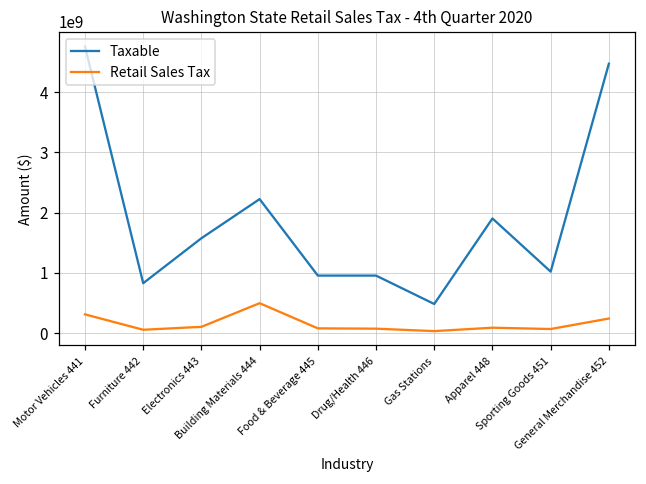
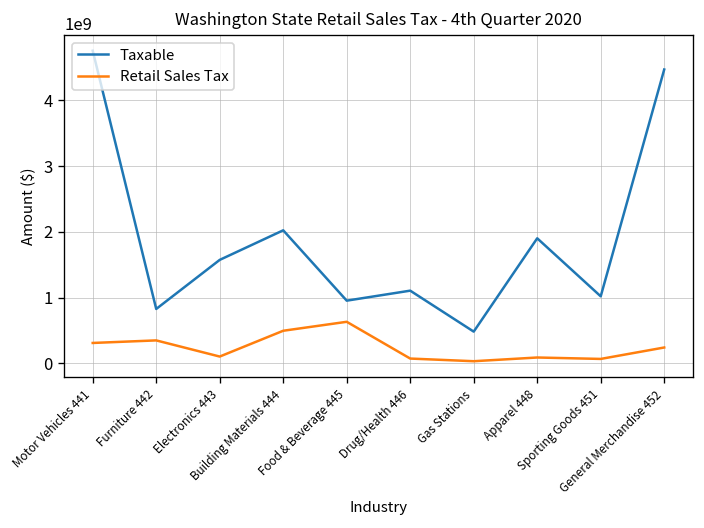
Retail Sales Tax, Furniture 442: 100000000 -> 300000000
Taxable, Building Materials 444: 2200000000 -> 2000000000
Retail Sales Tax, Food & Beverage 445: 100000000 -> 600000000
Taxable, Drug/Health 446: 1000000000 -> 1100000000
